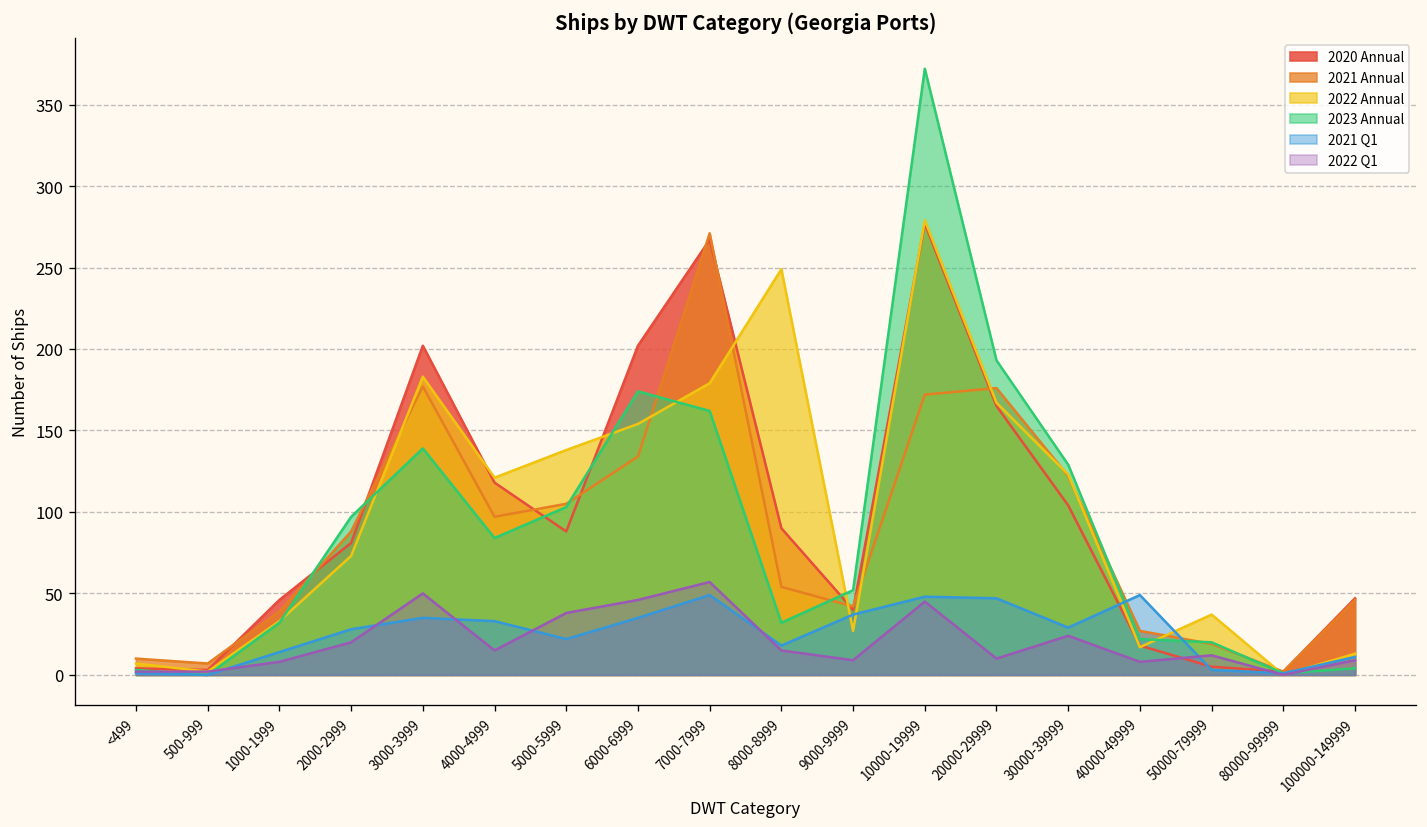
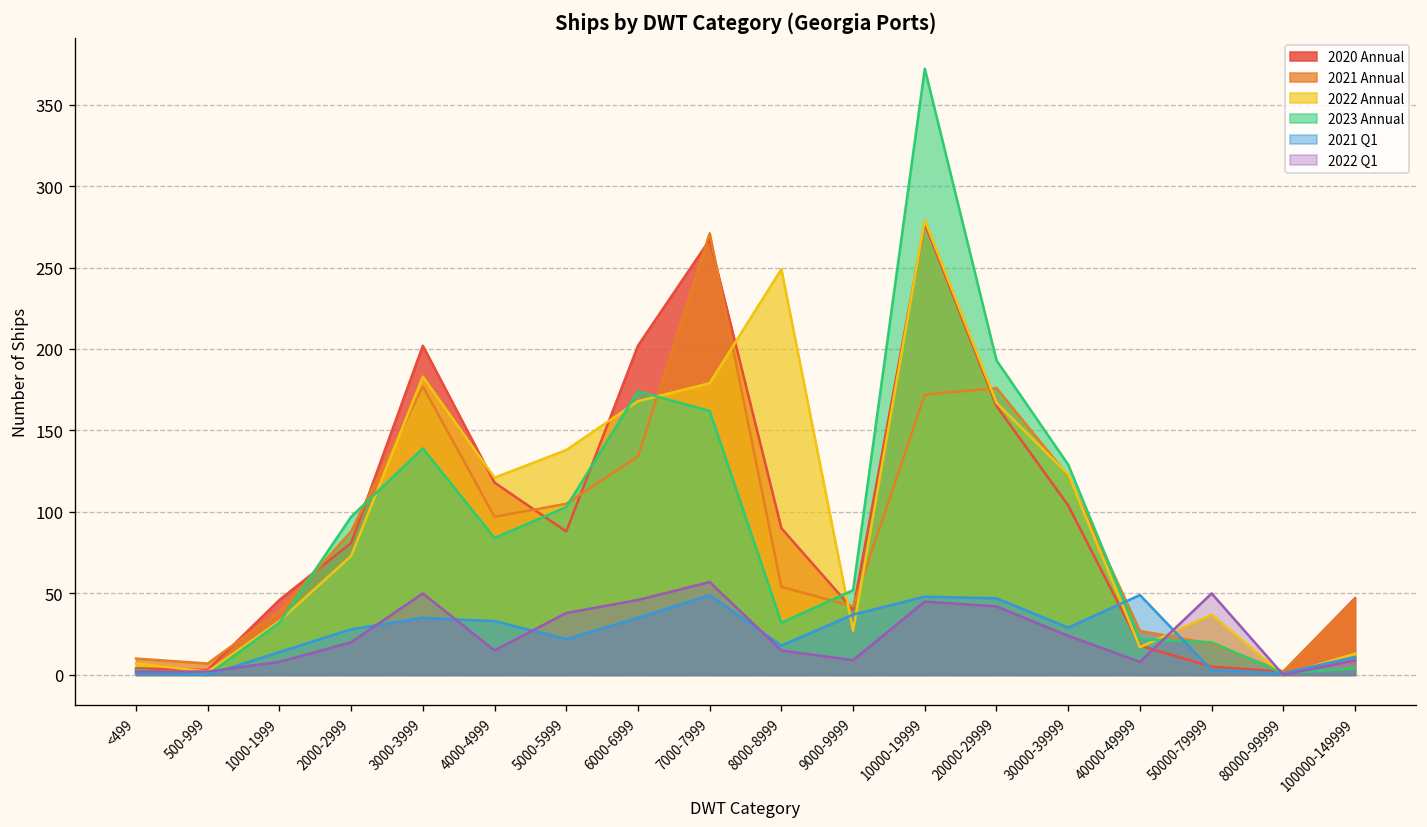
2022 Annual, 6000-6999: 154 -> 168
2022 Q1, 20000-29999: 10 -> 42
2022 Q1, 50000-79999: 12 -> 50
